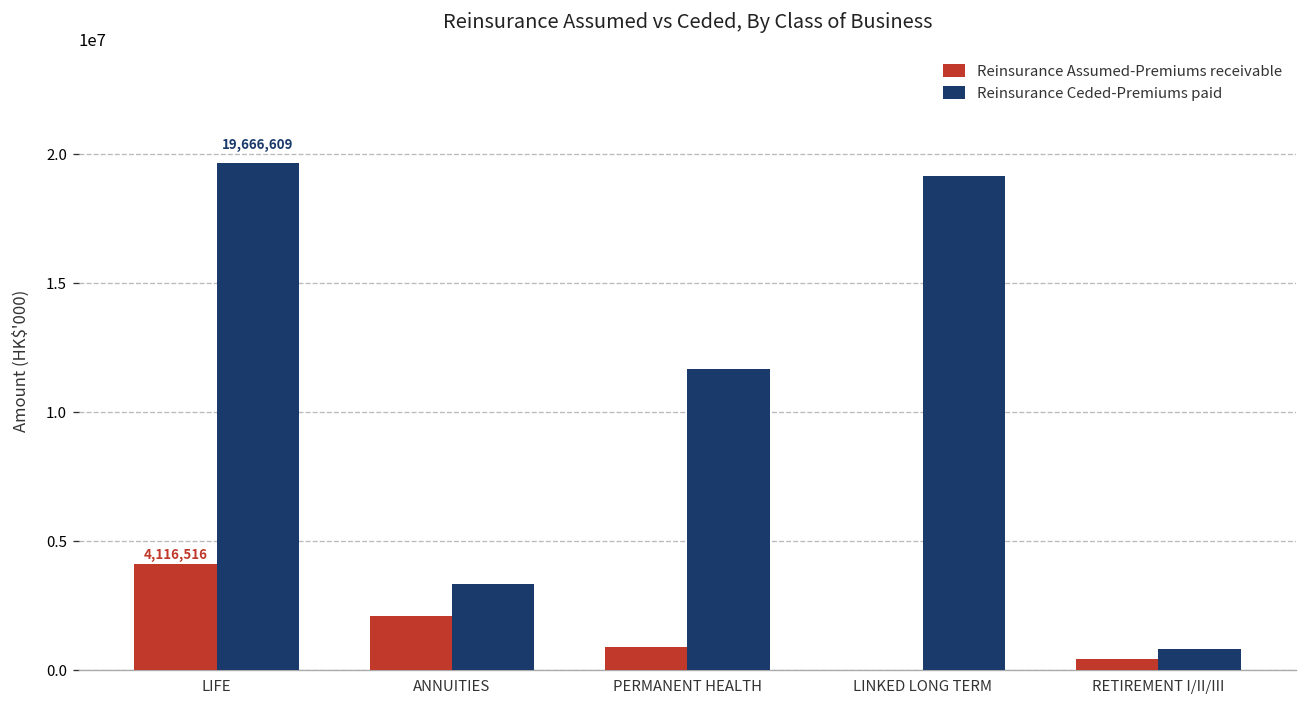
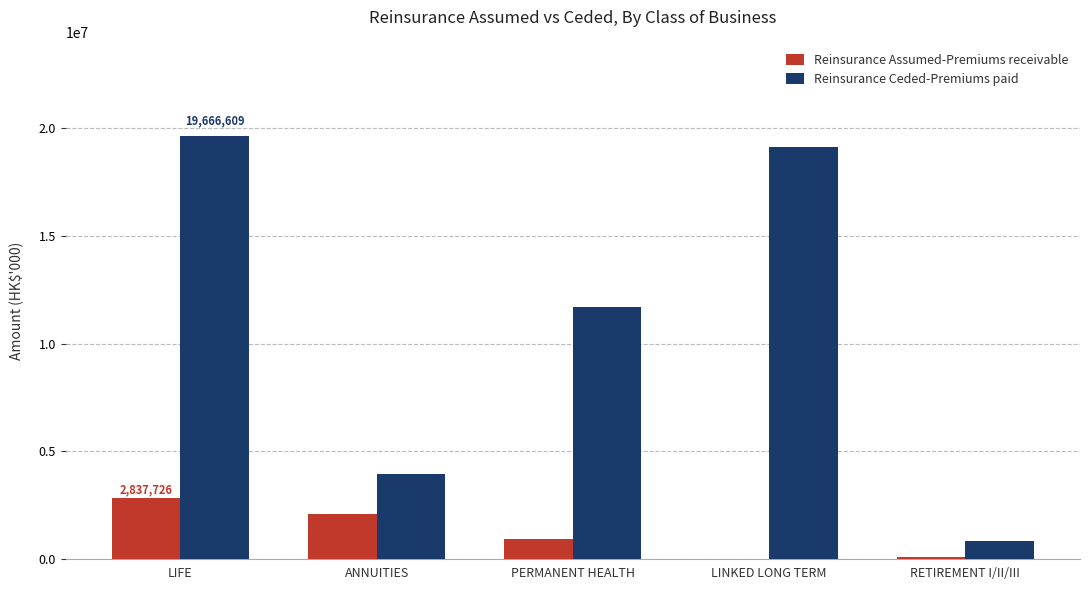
Reinsurance Assumed-Premiums receivable, LIFE: 4,116,516 -> 2,837,726
Reinsurance Ceded-Premiums paid, ANNUITIES: 3300000 -> 4000000
Reinsurance Assumed-Premiums receivable, RETIREMENT I/II/III: 400000 -> 100000
